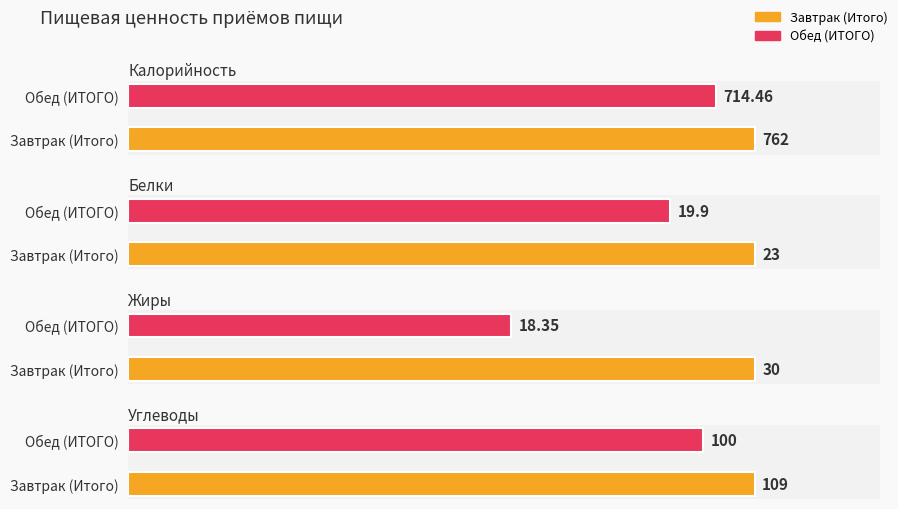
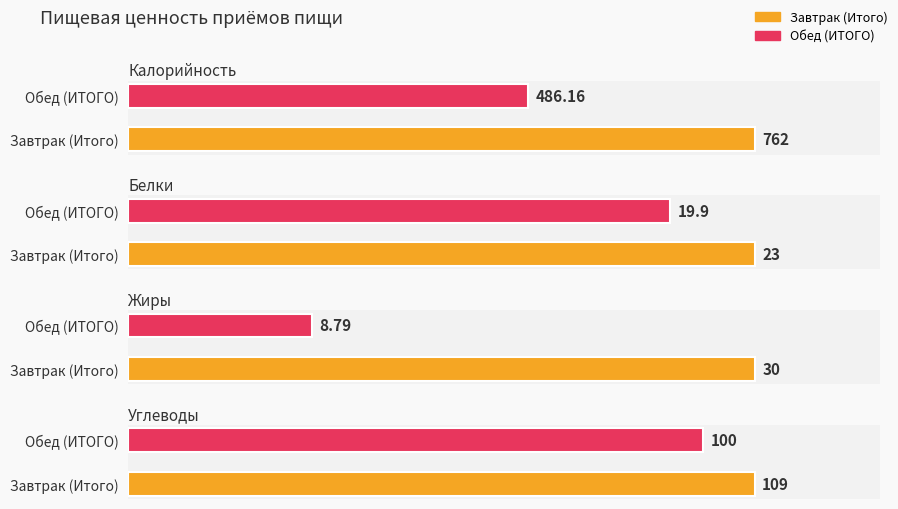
Калорийность, Обед (ИТОГО): 714.46 -> 486.16
Жиры, Обед (ИТОГО): 18.35 -> 8.79
